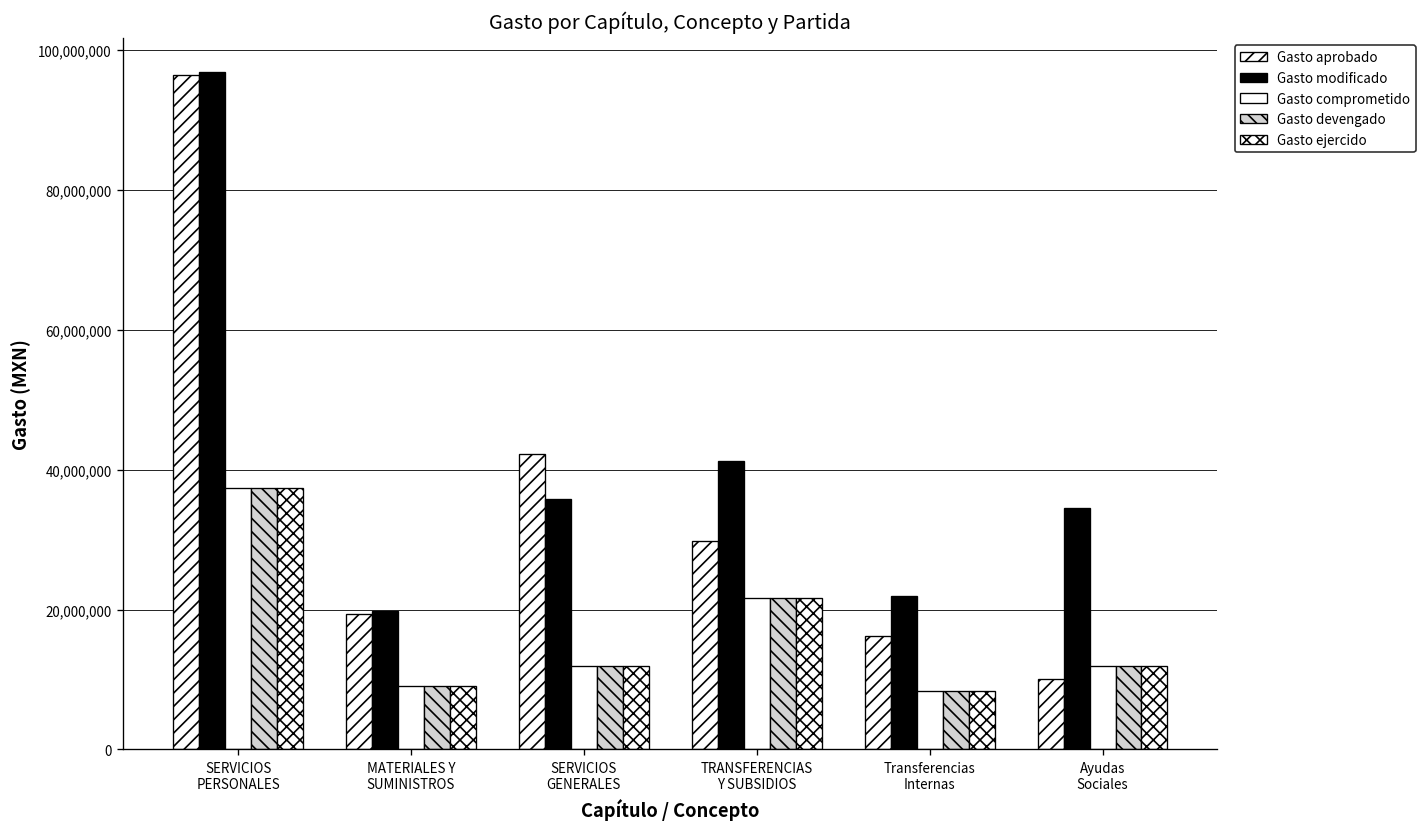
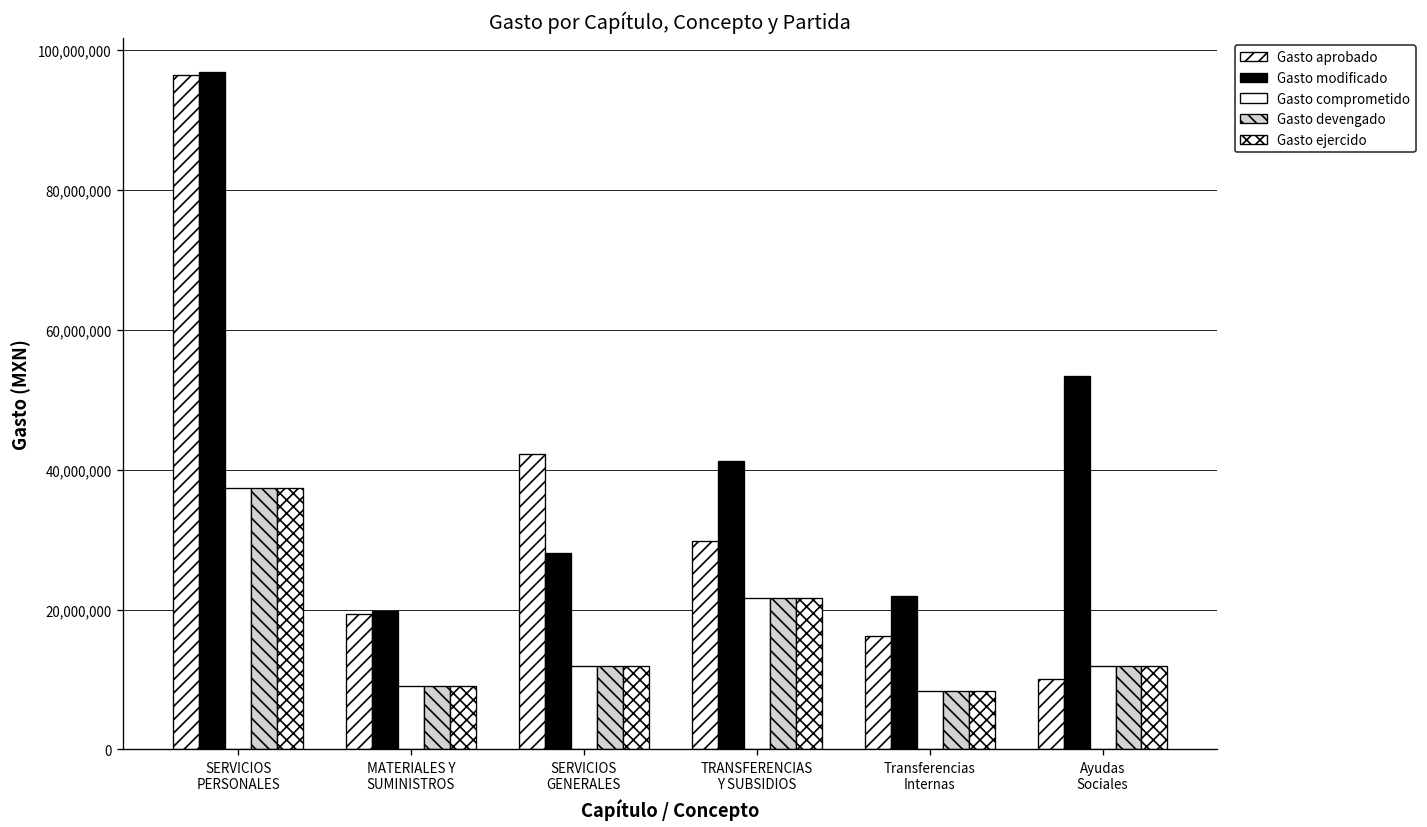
Gasto modificado, SERVICIOS GENERALES: 36,000,000 -> 28,000,000
Gasto modificado, Ayudas Sociales: 35,000,000 -> 53,000,000
